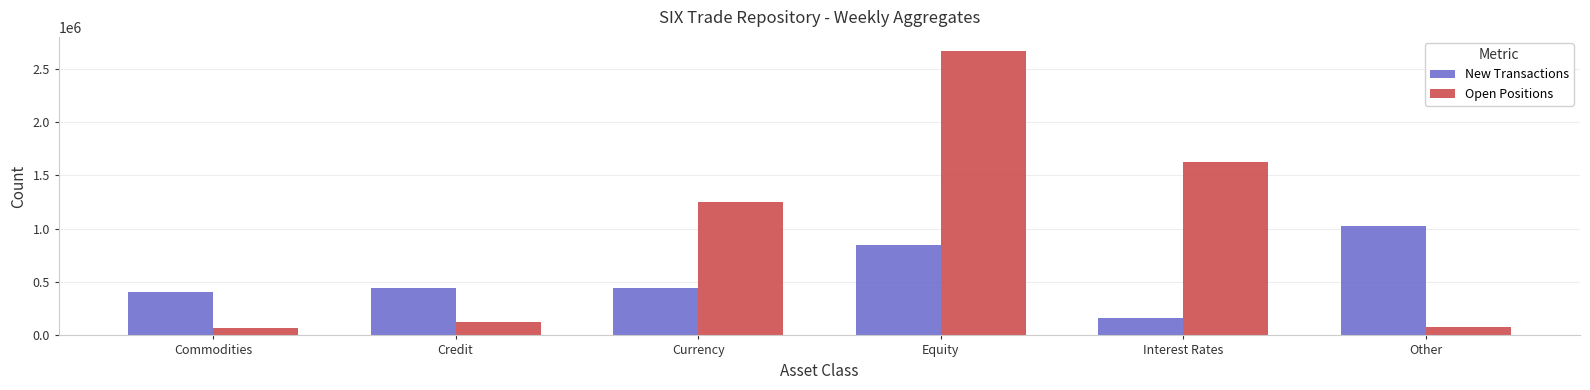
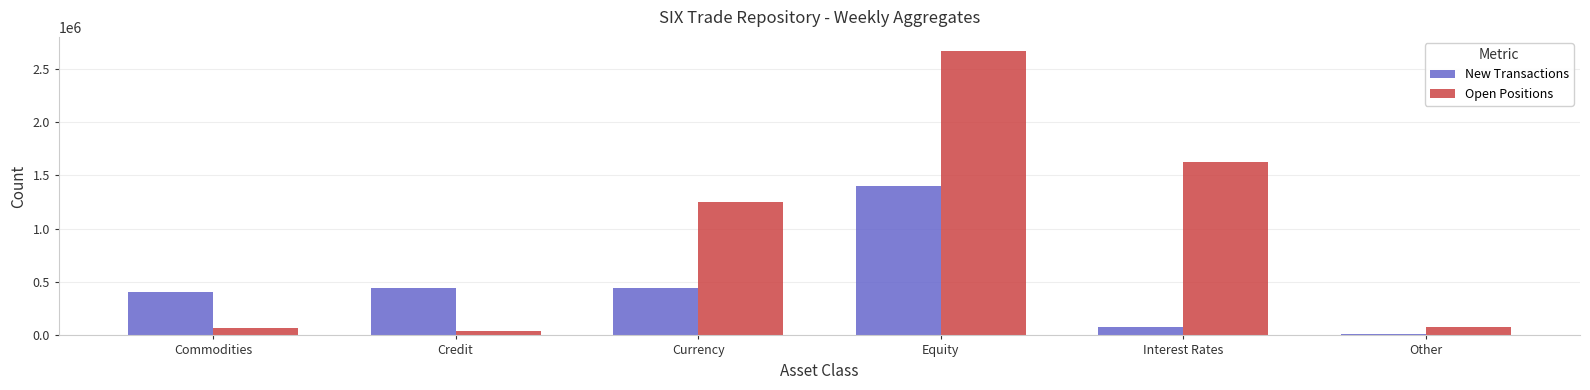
Open Positions, Credit: 130000 -> 40000
New Transactions, Equity: 850000 -> 1400000
New Transactions, Interest Rates: 160000 -> 80000
New Transactions, Other: 1030000 -> 10000
